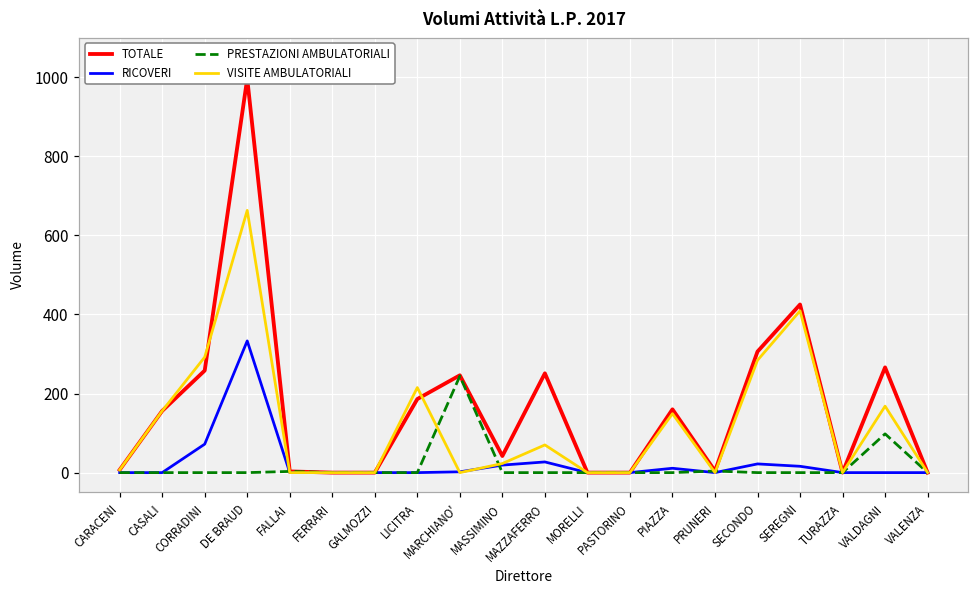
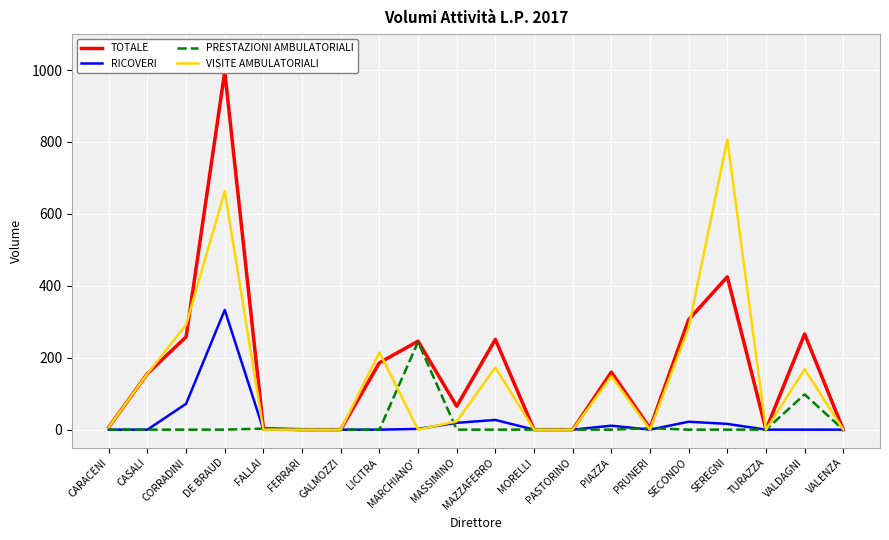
TOTALE, MASSIMINO: 40 -> 70
VISITE AMBULATORIALI, MAZZAFERRO: 70 -> 170
VISITE AMBULATORIALI, SEREGNI: 410 -> 810
